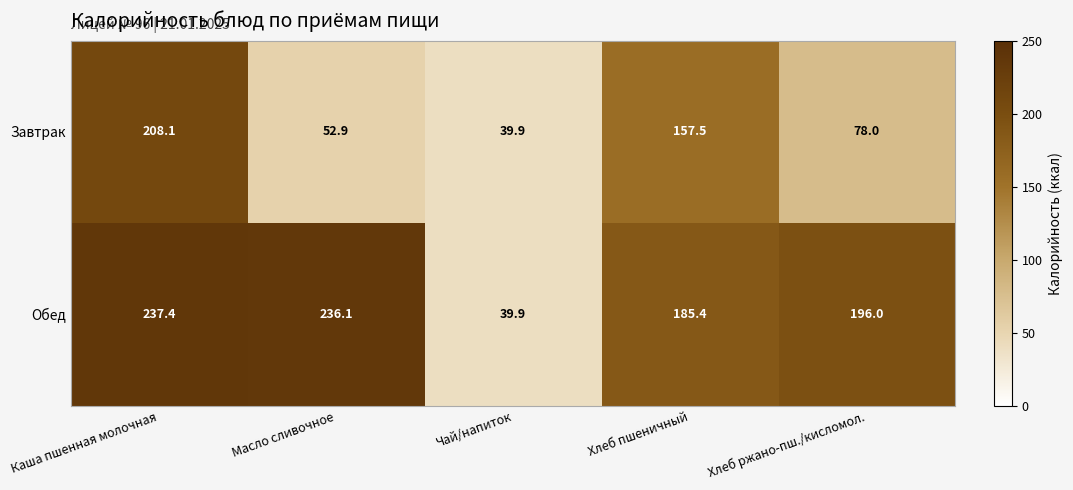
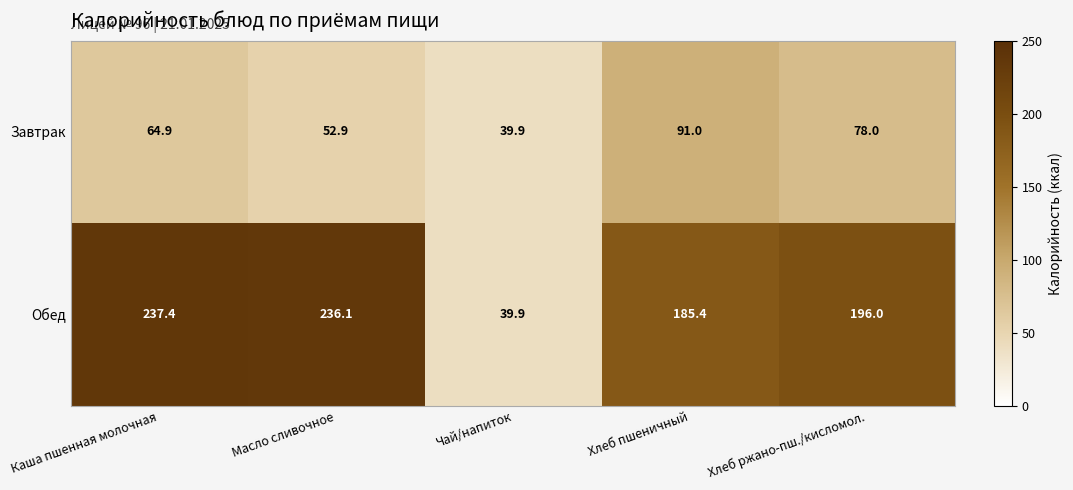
Завтрак, Каша пшенная молочная: 208.1 -> 64.9
Завтрак, Хлеб пшеничный: 157.5 -> 91.0
